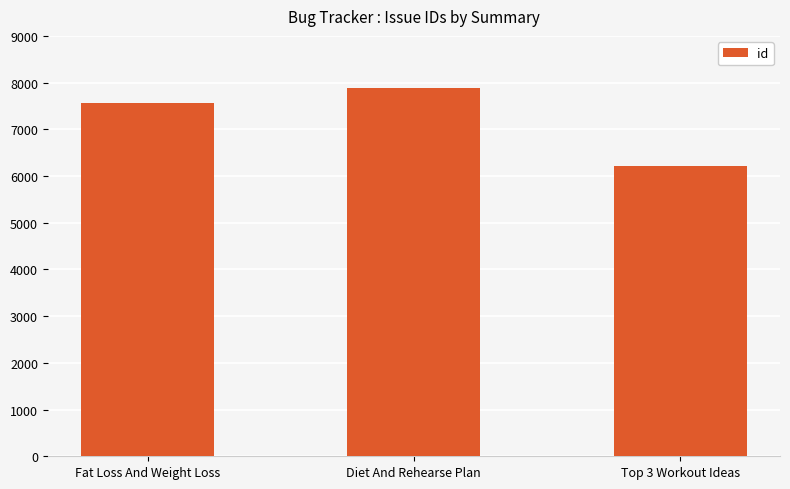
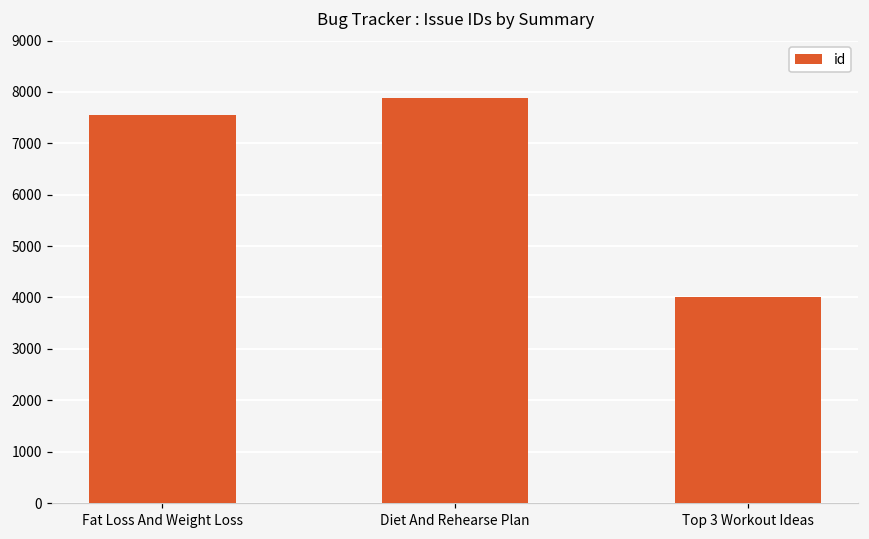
Top 3 Workout Ideas: 6200 -> 4000
